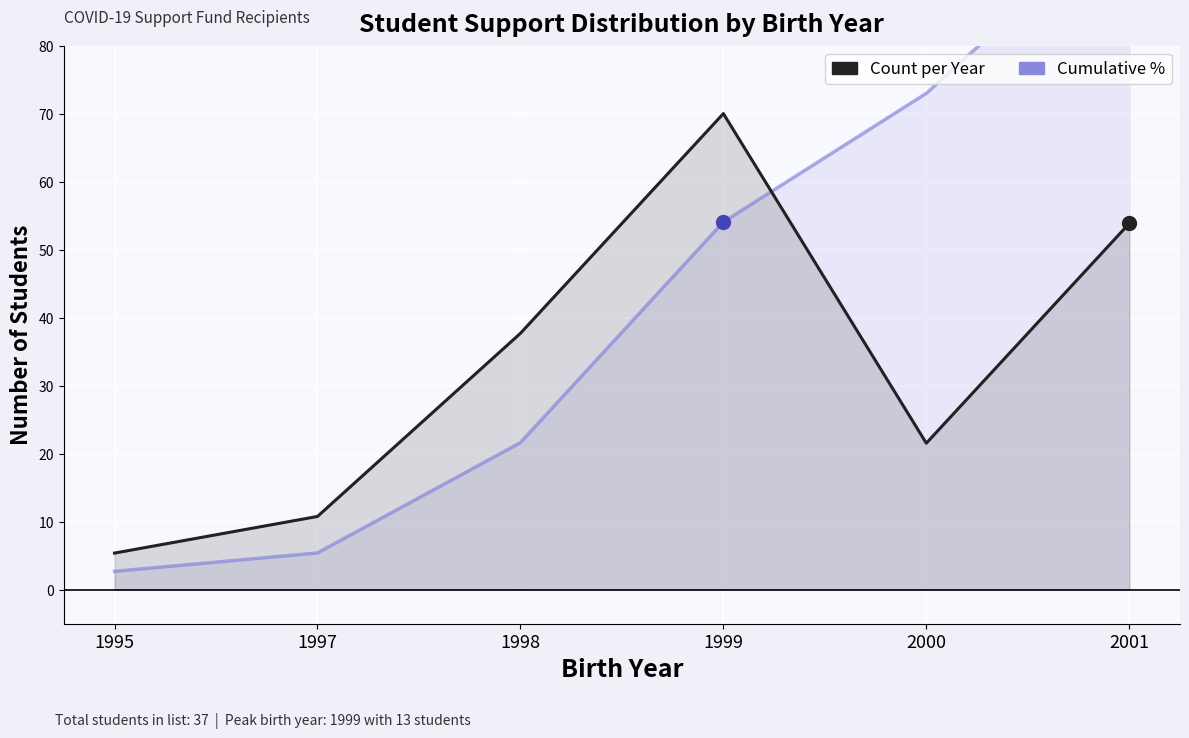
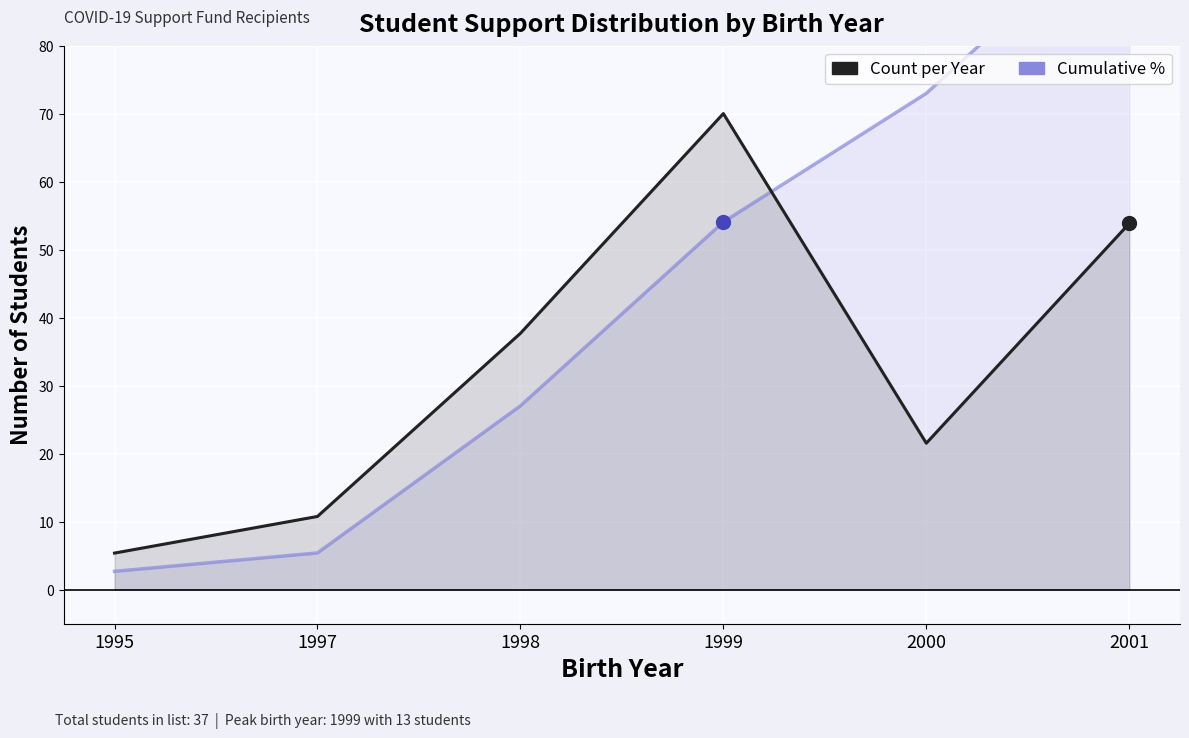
Cumulative %, 1998: 22 -> 27
